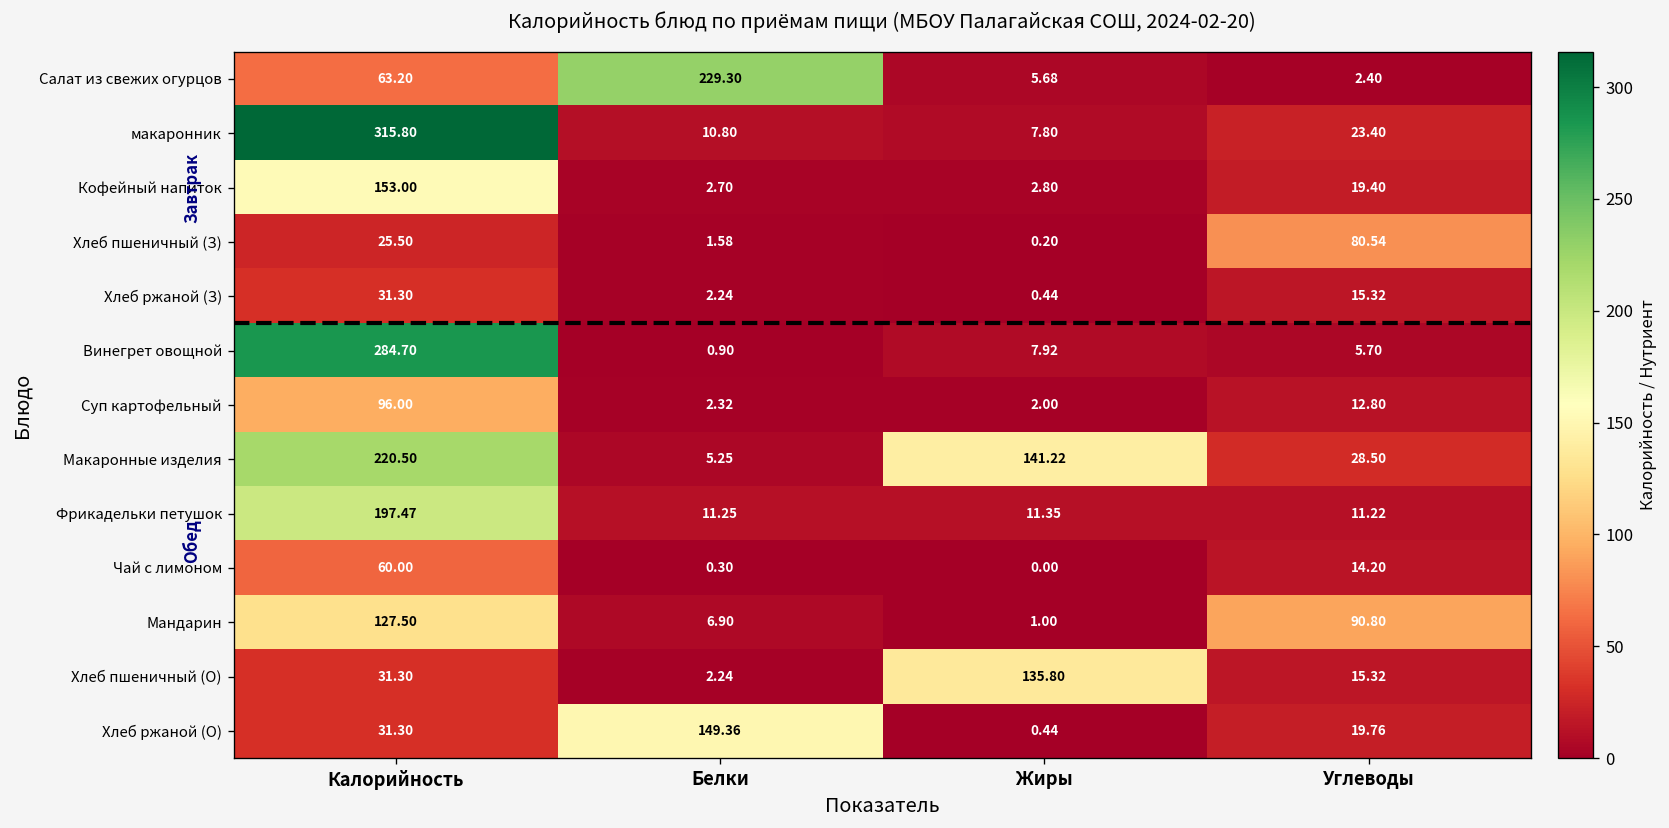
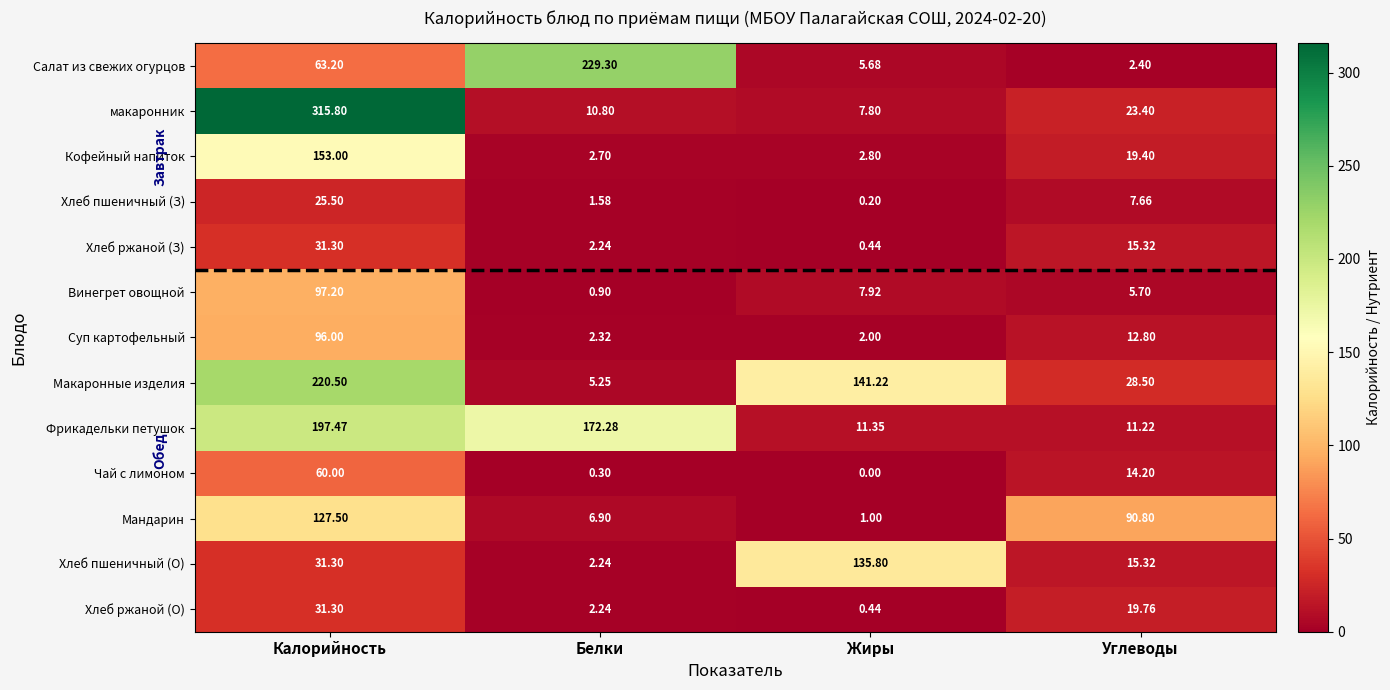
Хлеб пшеничный (З), Углеводы: 80.54 -> 7.66
Винегрет овощной, Калорийность: 284.70 -> 97.20
Фрикадельки петушок, Белки: 11.25 -> 172.28
Хлеб ржаной (О), Белки: 149.36 -> 2.24
